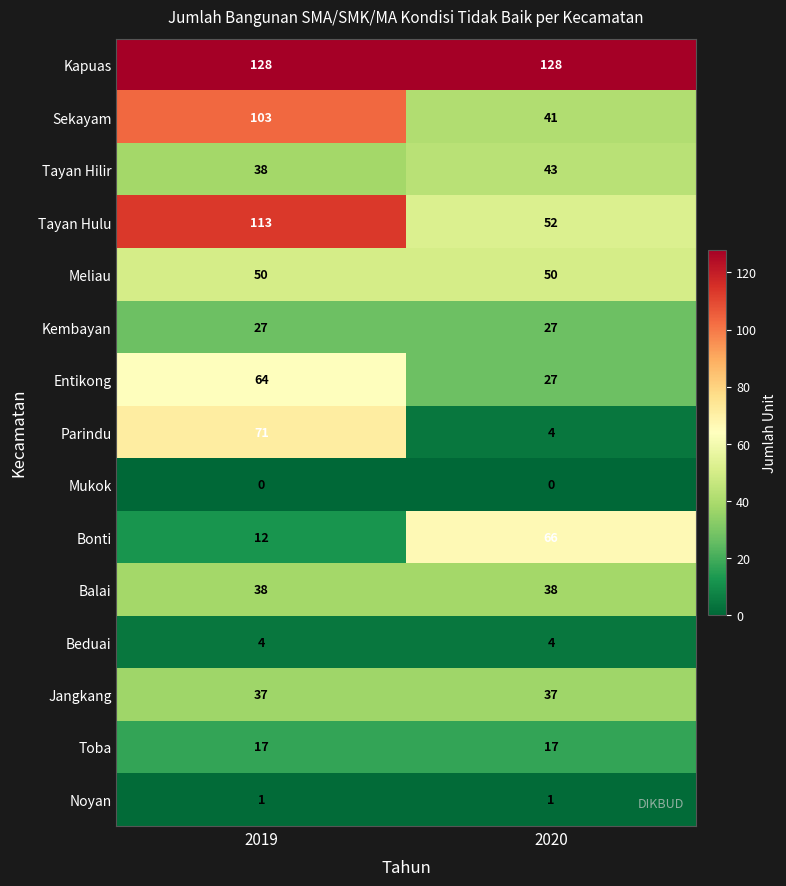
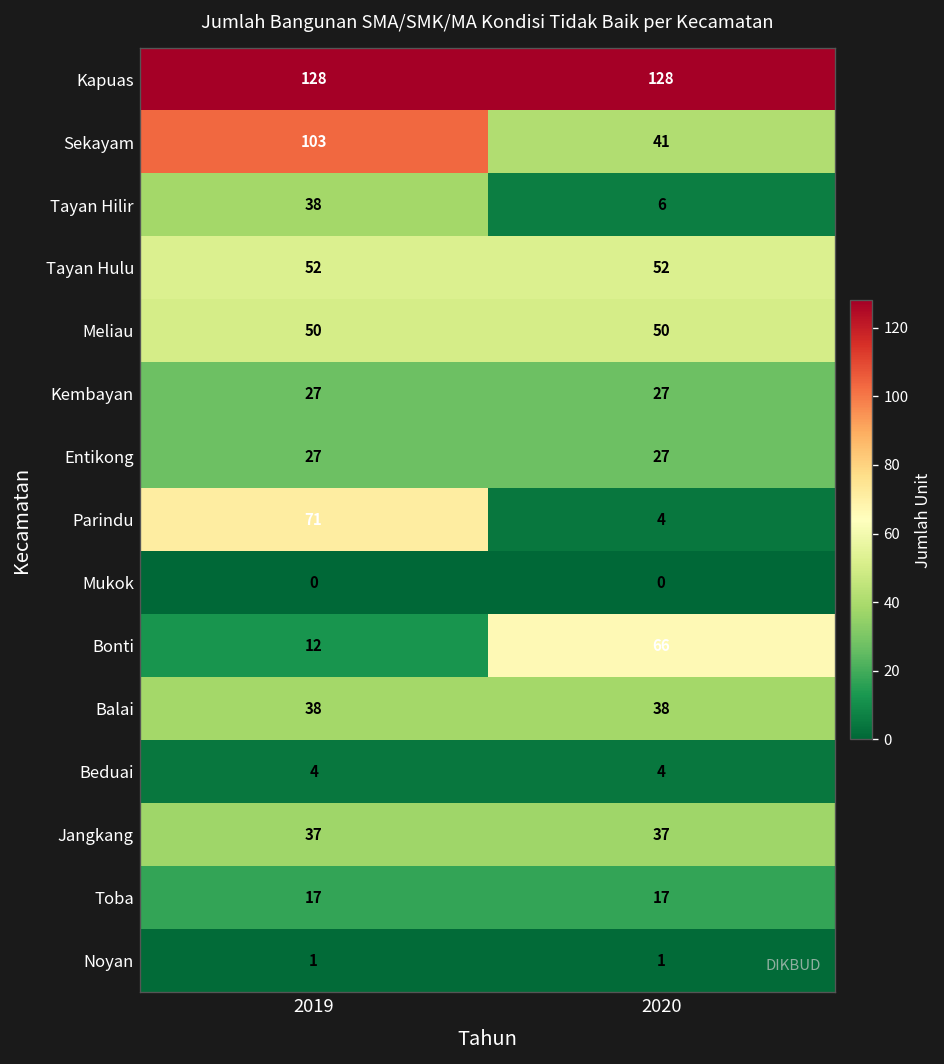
Tayan Hilir, 2020: 43 -> 6
Tayan Hulu, 2019: 113 -> 52
Entikong, 2019: 64 -> 27
